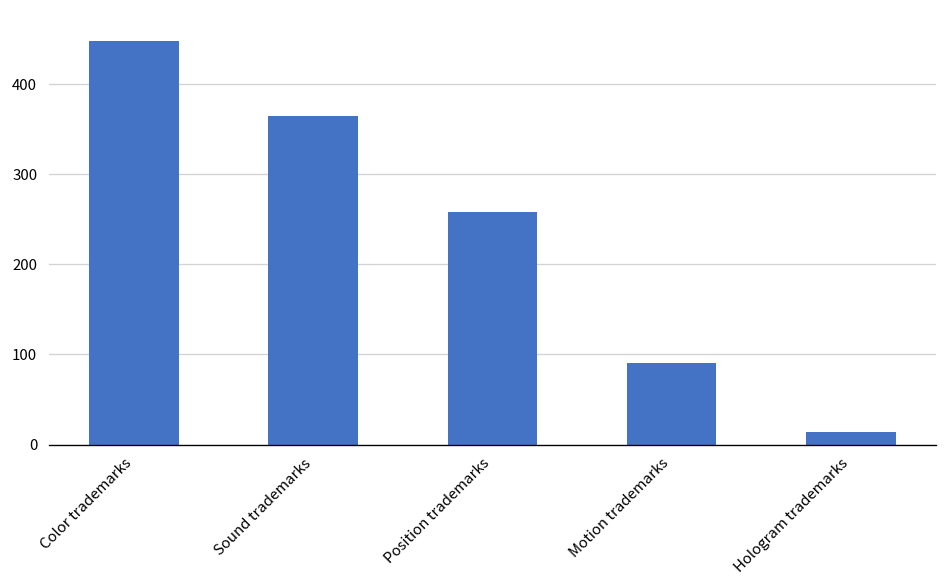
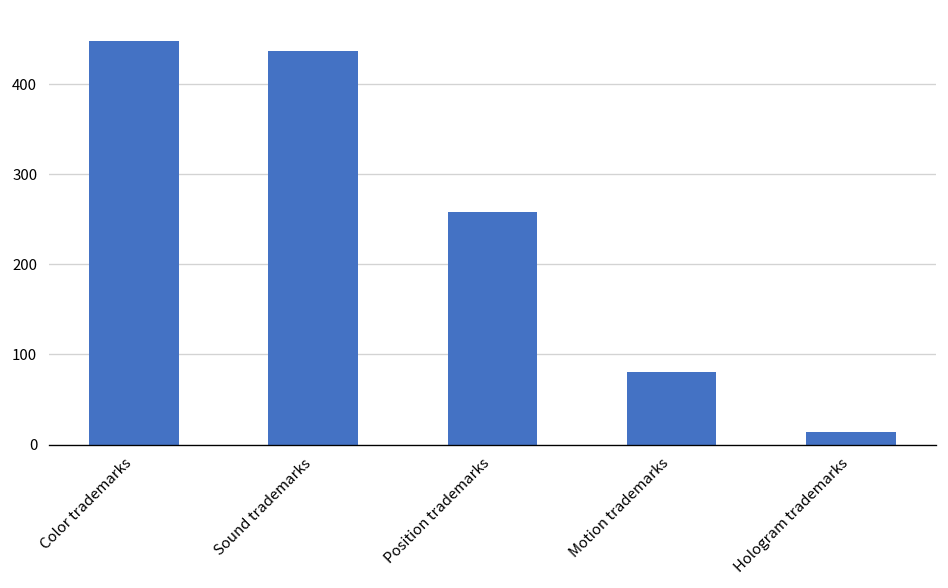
Sound trademarks: 370 -> 440
Motion trademarks: 90 -> 80
